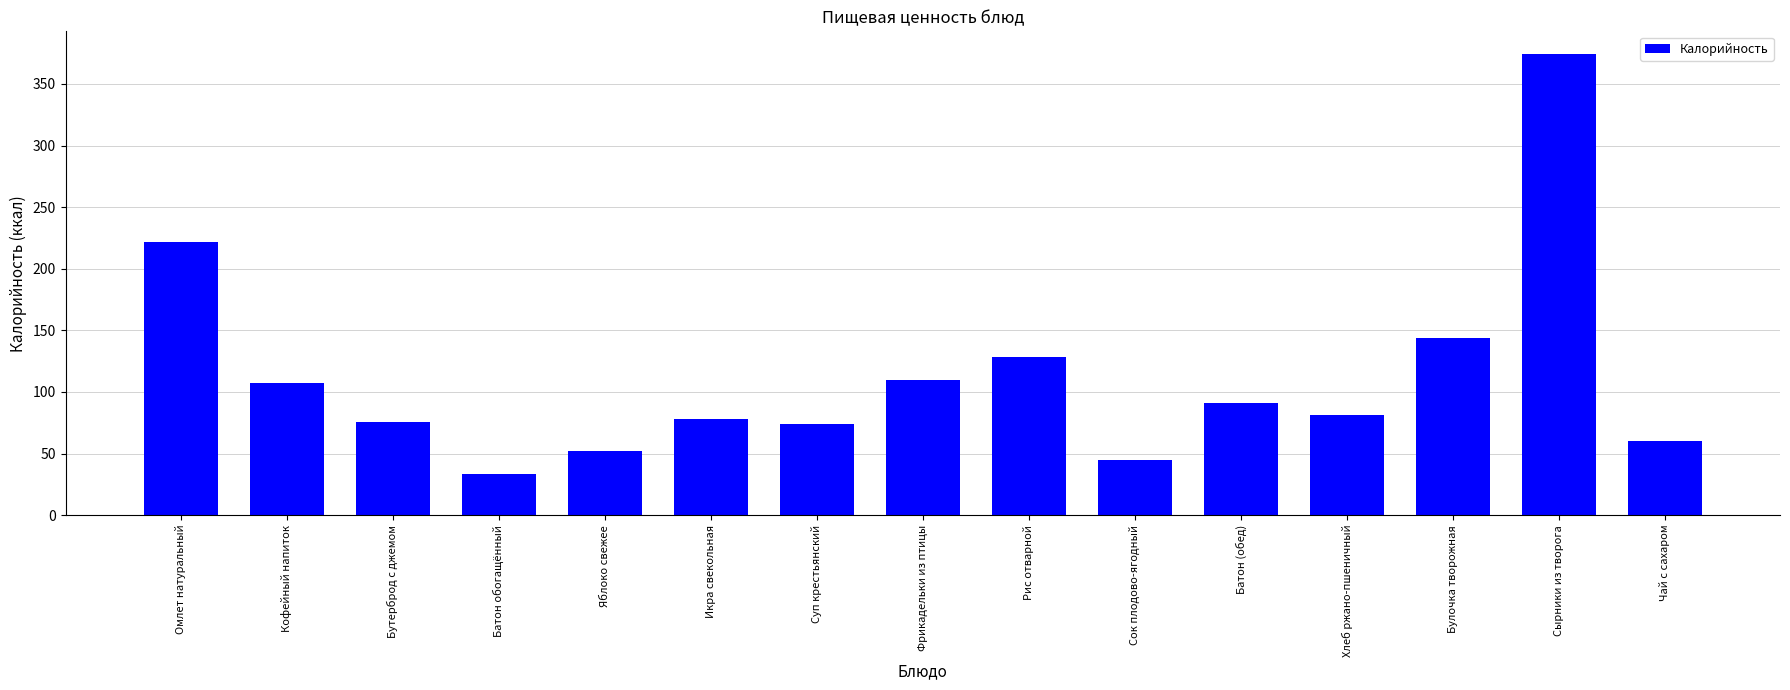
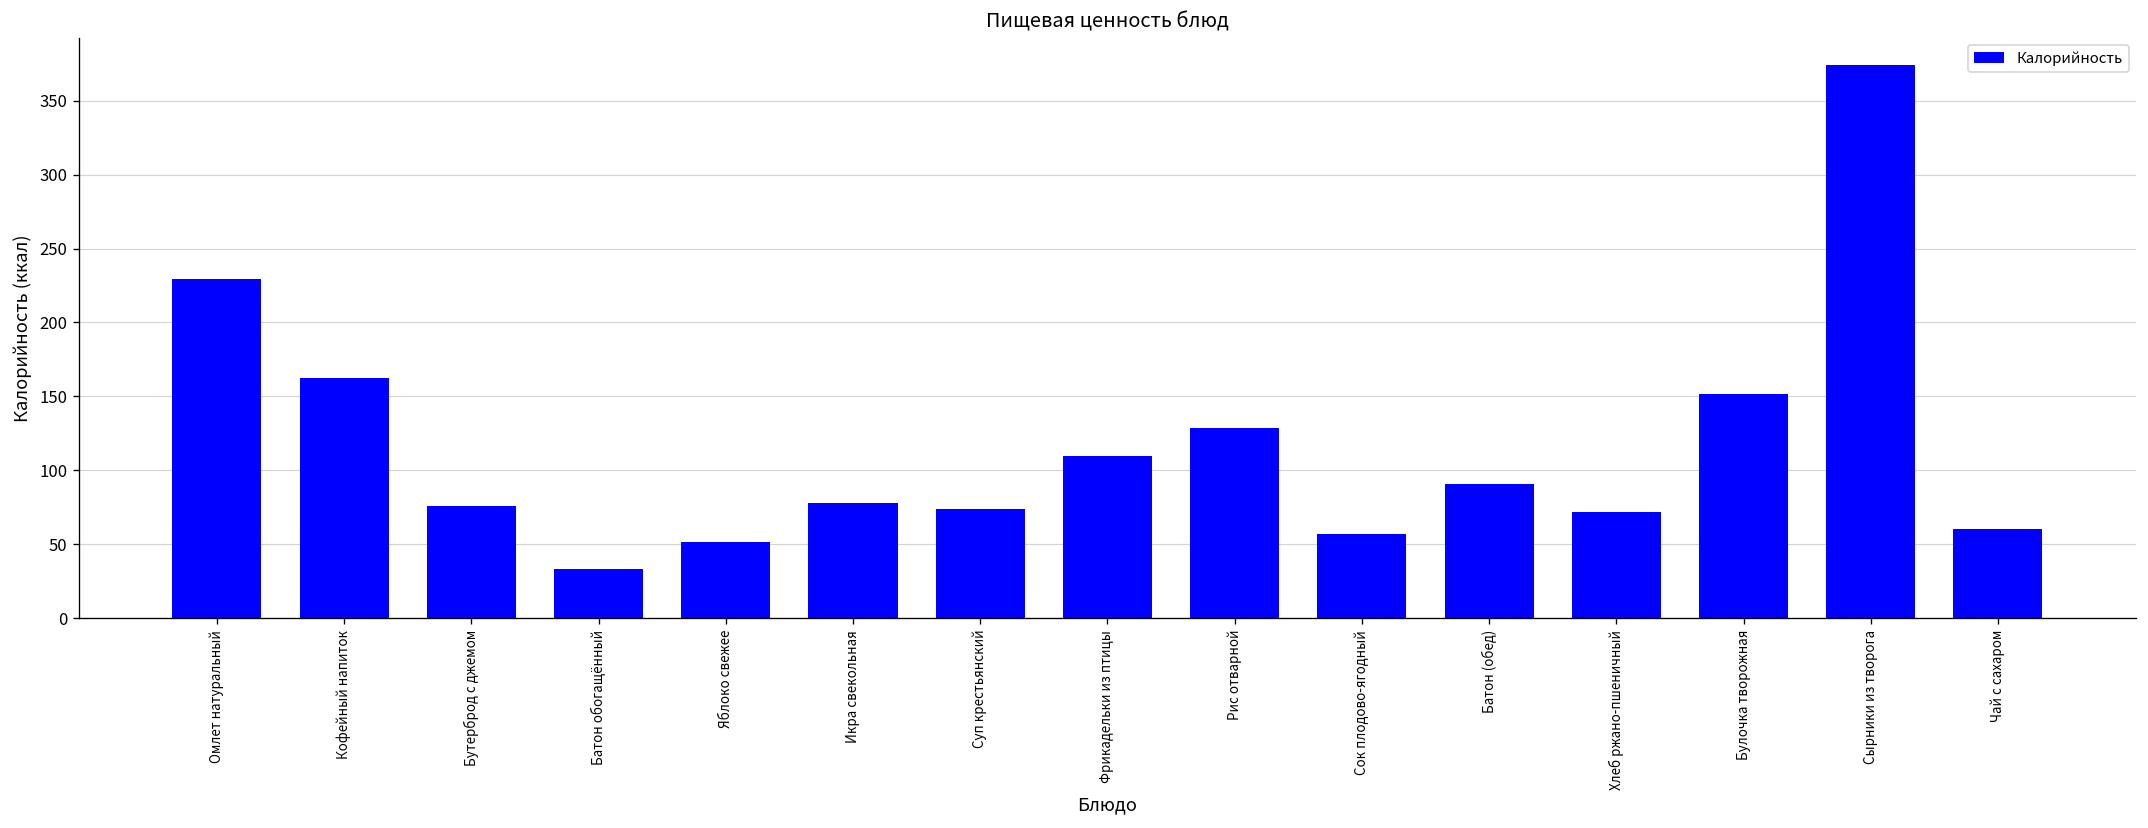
Омлет натуральный: 222 -> 230
Кофейный напиток: 107 -> 162
Сок плодово-ягодный: 45 -> 57
Хлеб ржано-пшеничный: 82 -> 72
Булочка творожная: 144 -> 152
